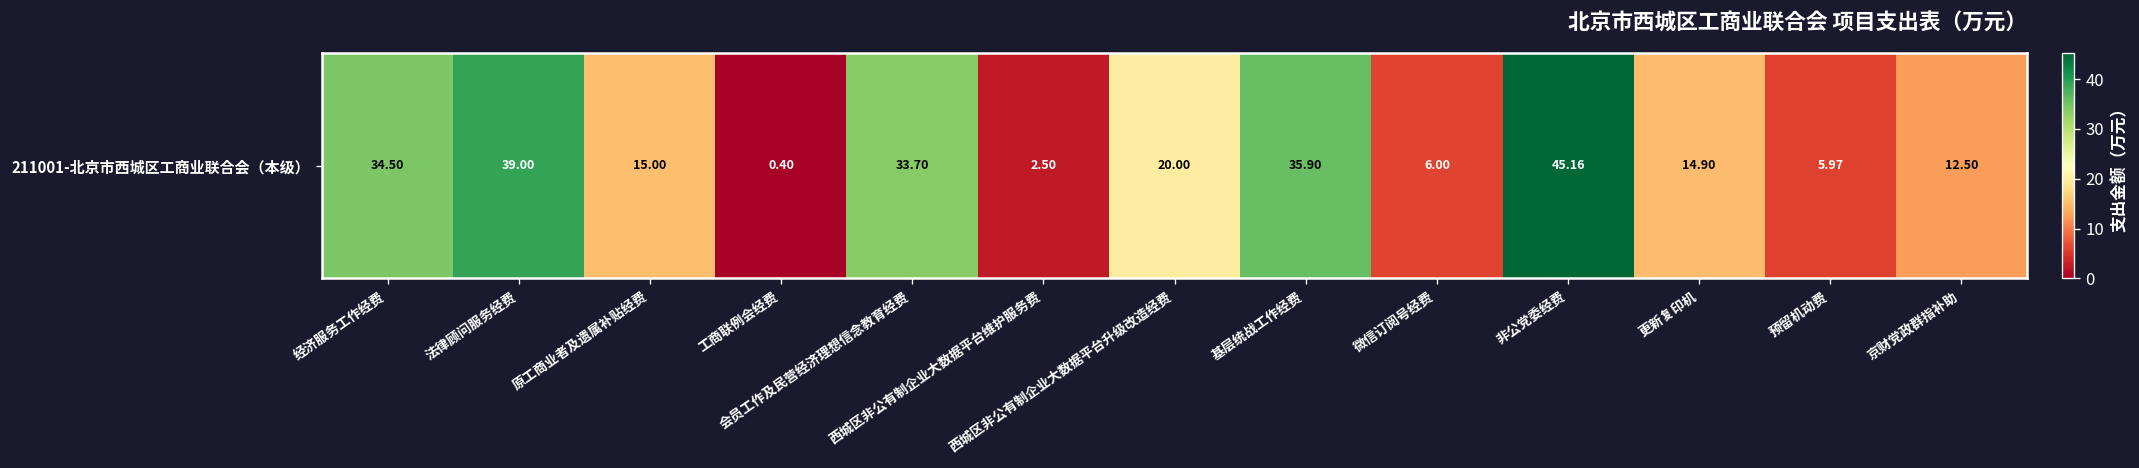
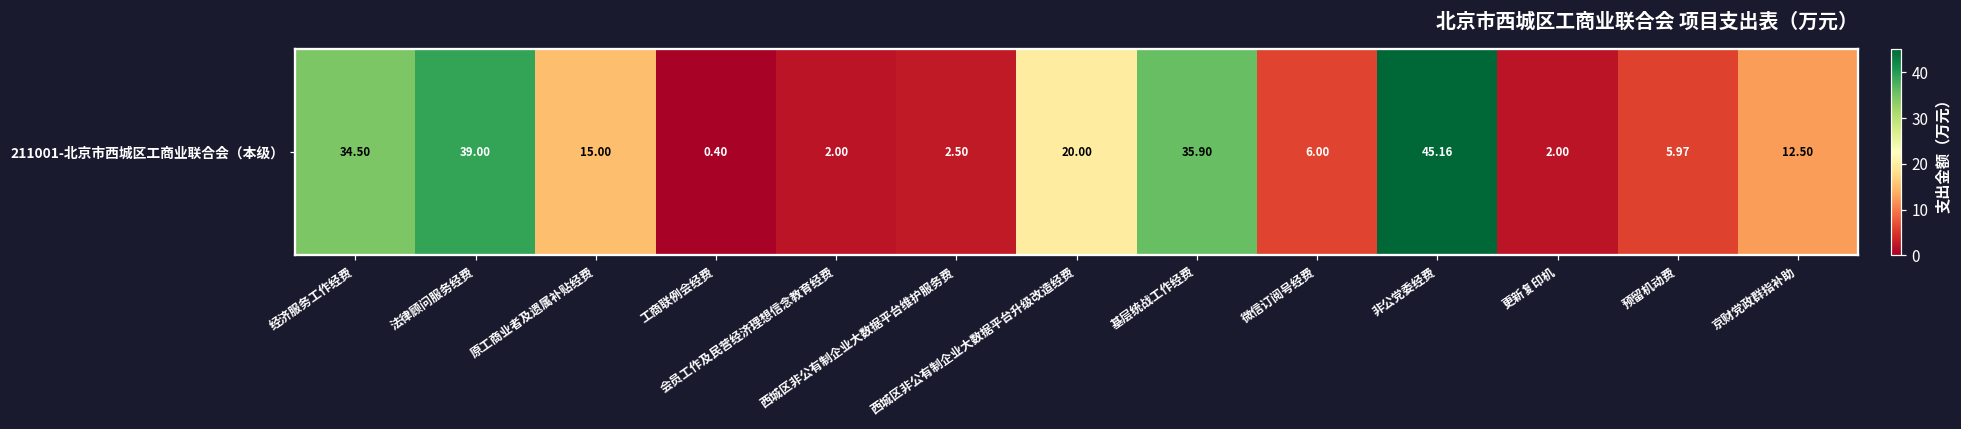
211001-北京市西城区工商业联合会（本级）, 会员工作及民营经济理想信念教育经费: 33.70 -> 2.00
211001-北京市西城区工商业联合会（本级）, 更新复印机: 14.90 -> 2.00
